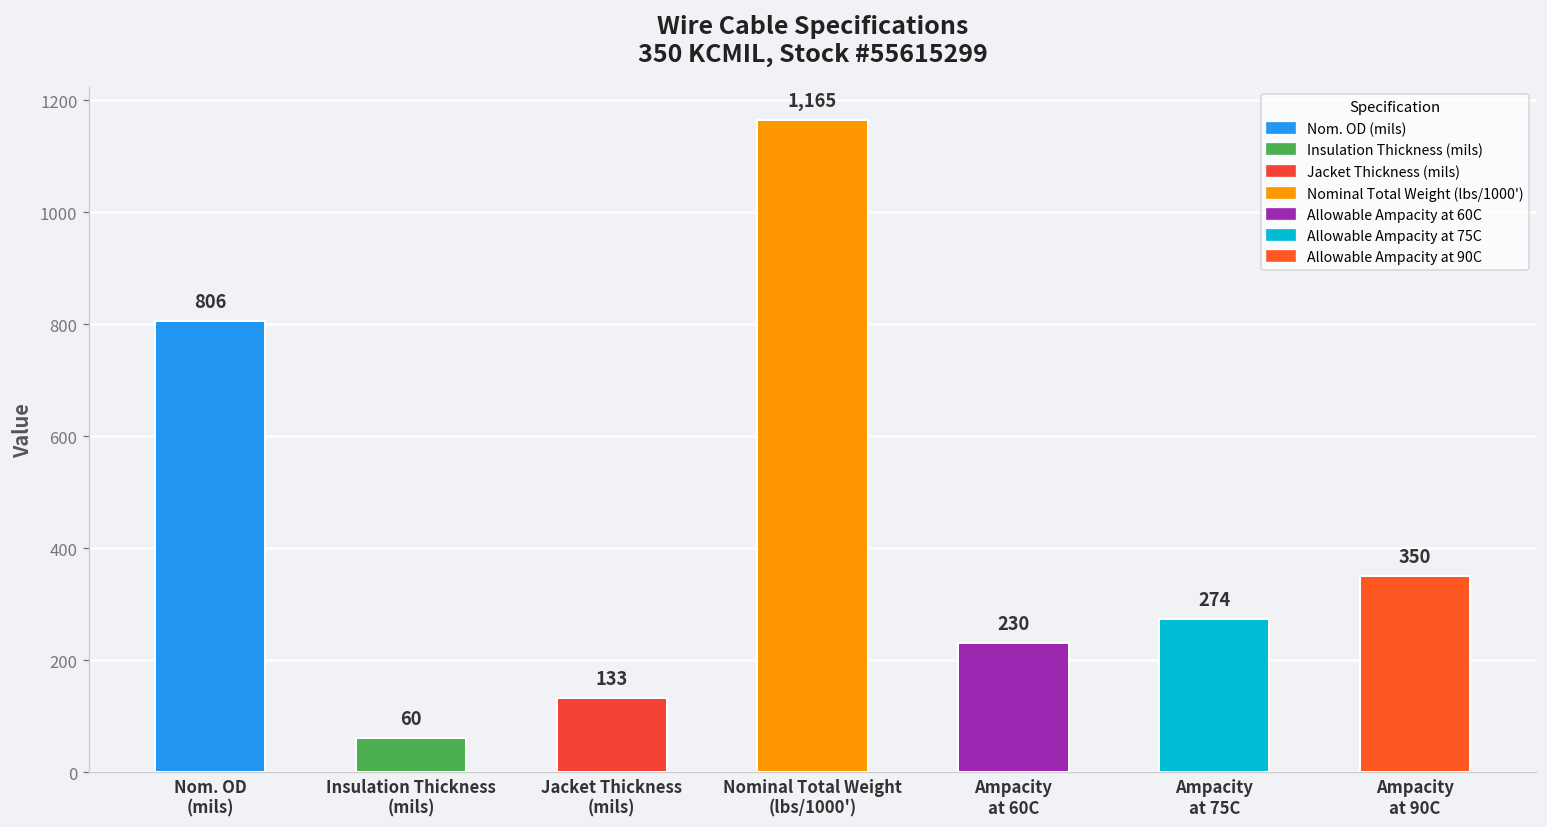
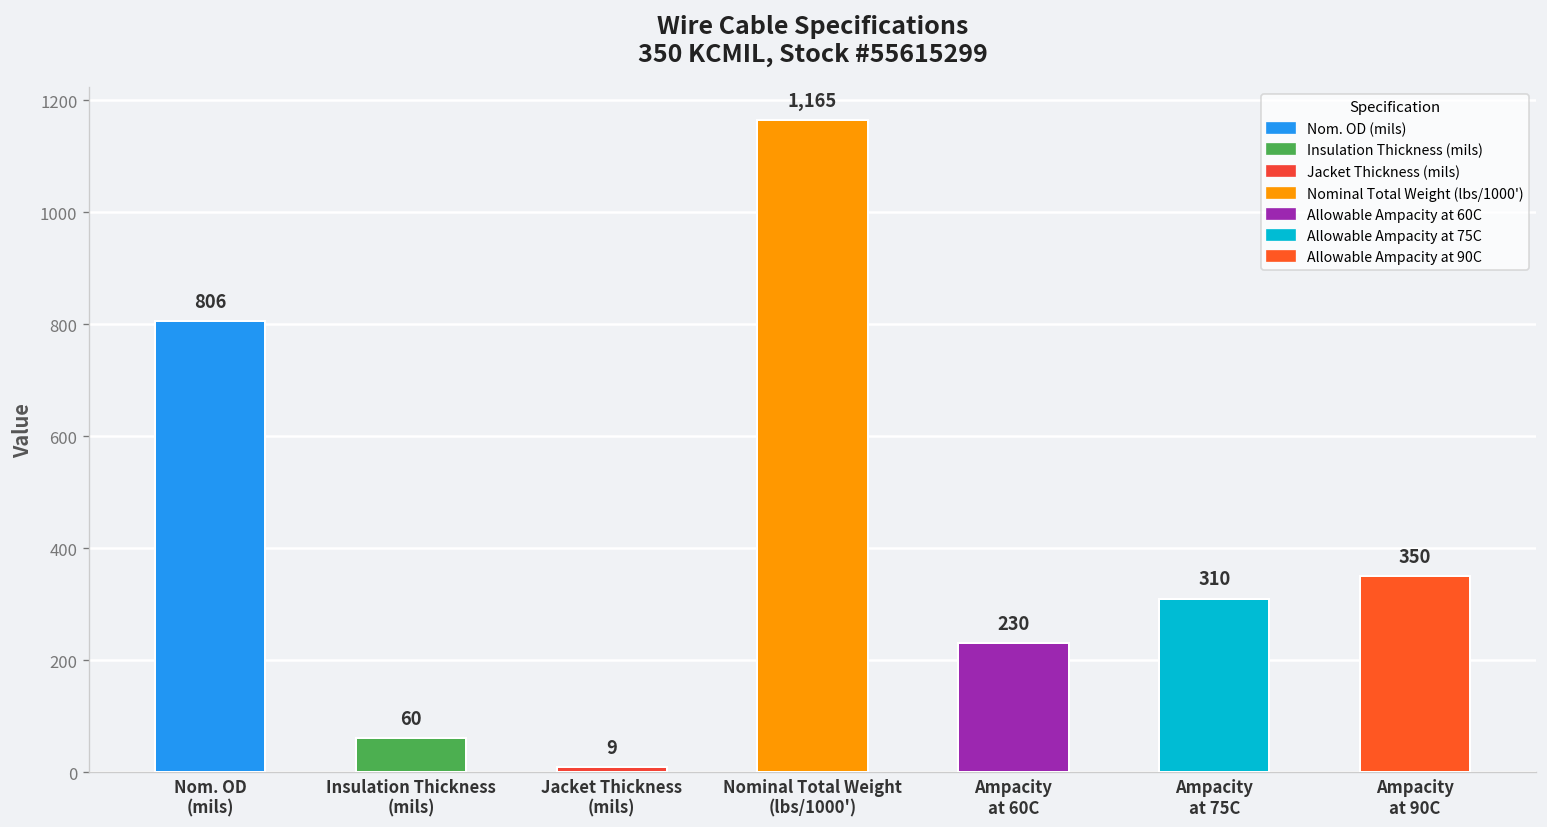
Jacket Thickness (mils): 133 -> 9
Ampacity at 75C: 274 -> 310
